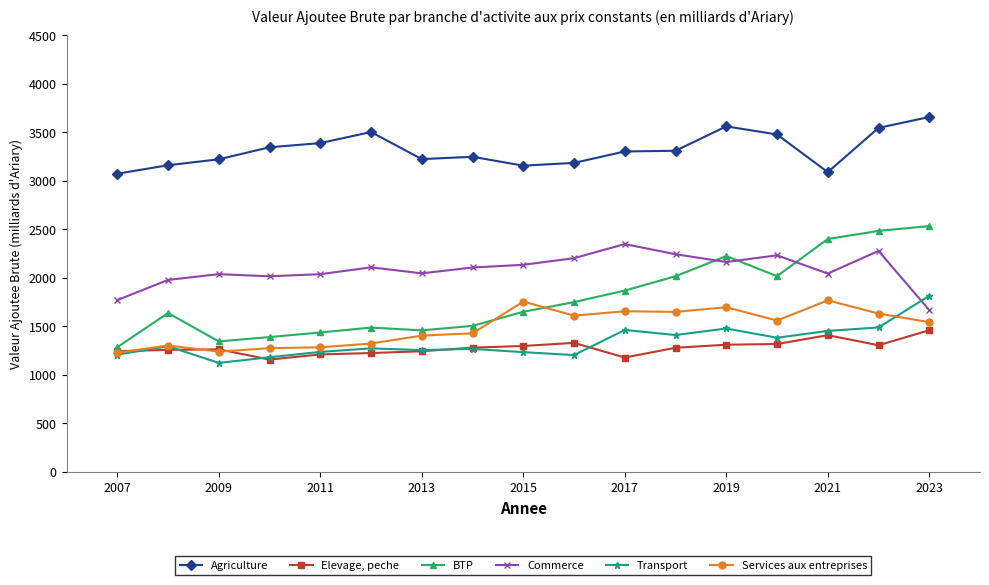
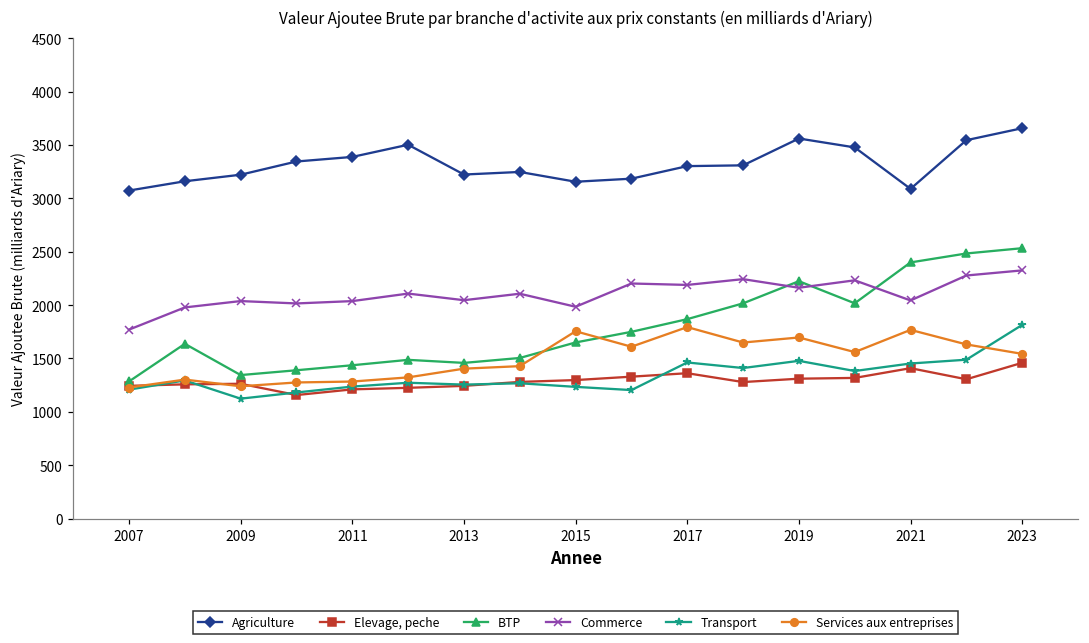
Commerce, 2015: 2100 -> 2000
Elevage, peche, 2017: 1200 -> 1400
Commerce, 2017: 2300 -> 2200
Services aux entreprises, 2017: 1700 -> 1800
Commerce, 2023: 1700 -> 2300
